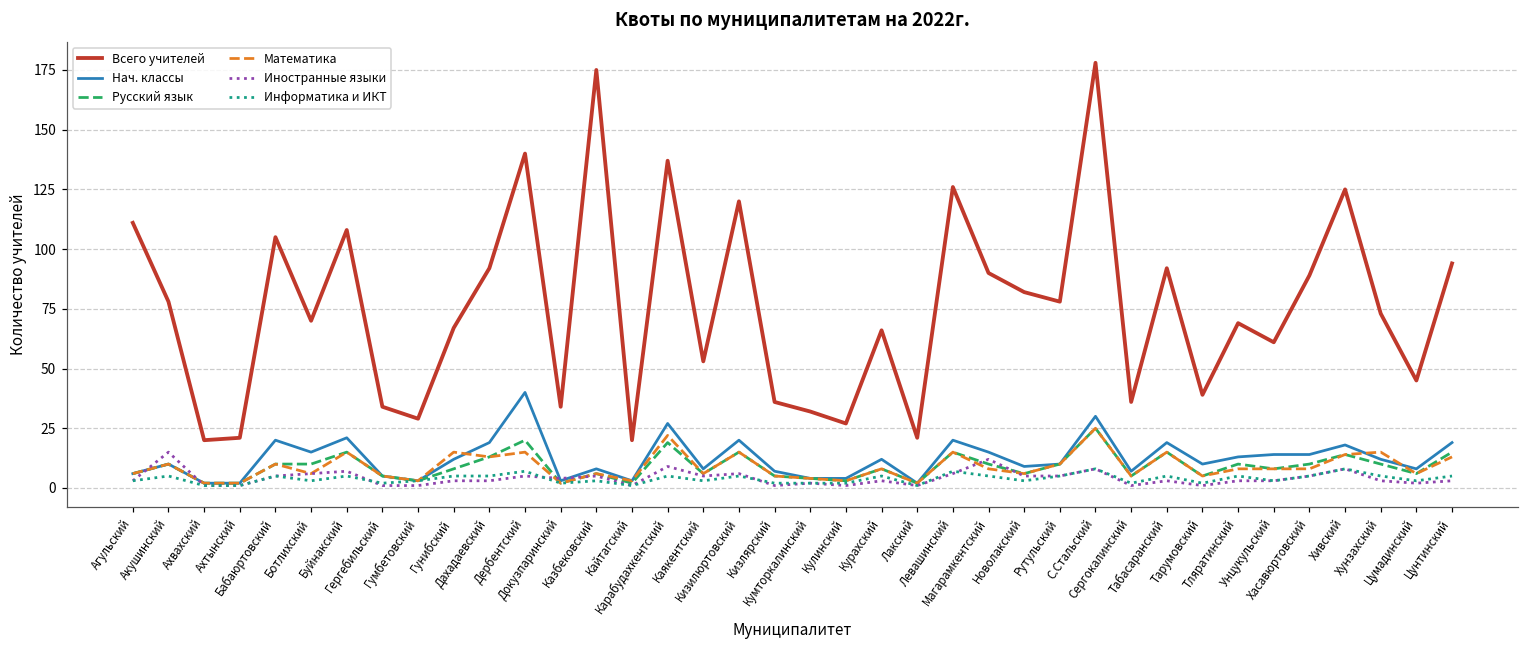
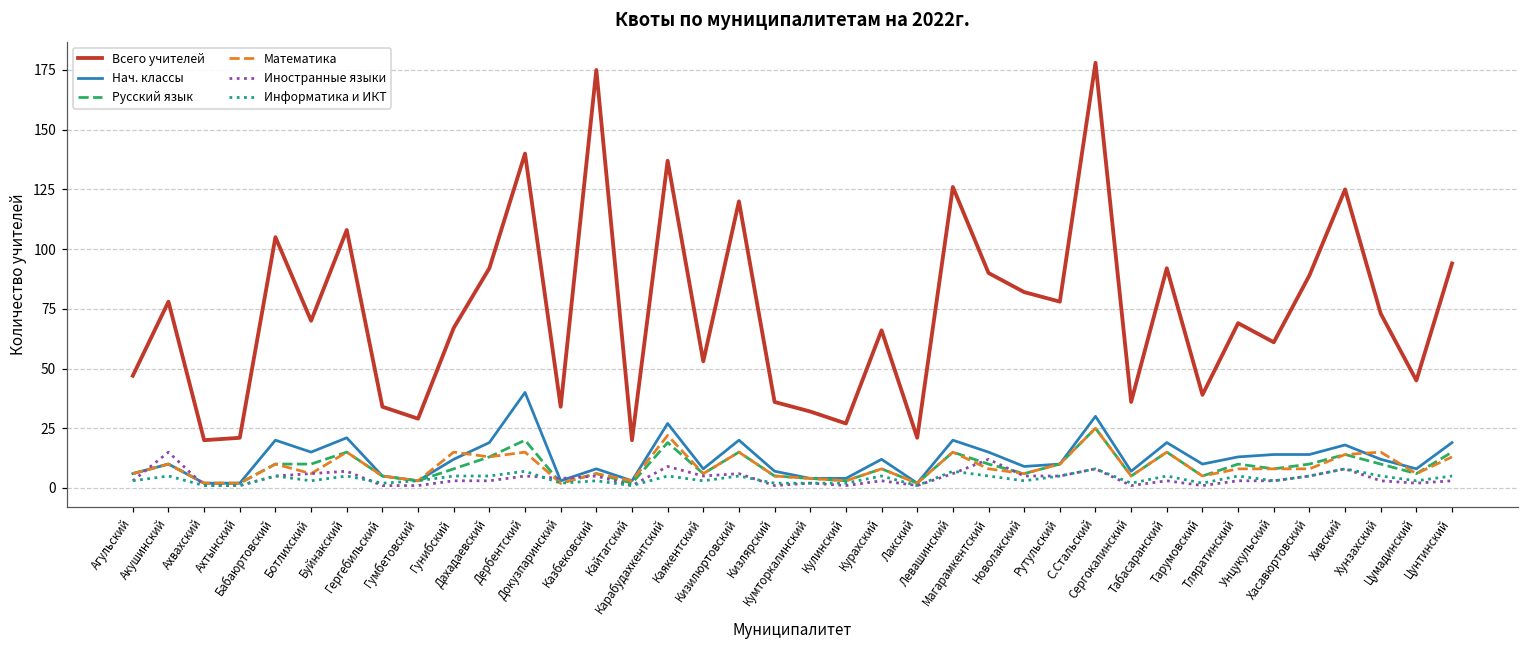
Всего учителей, Агульский: 111 -> 47
